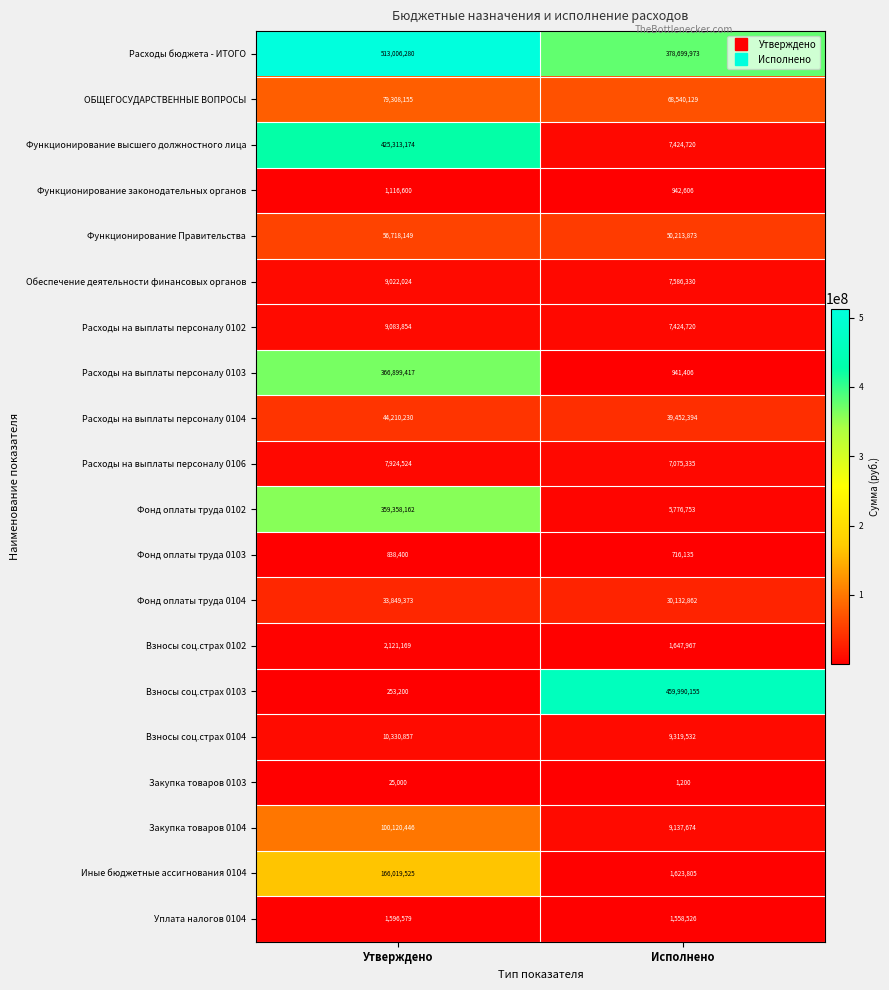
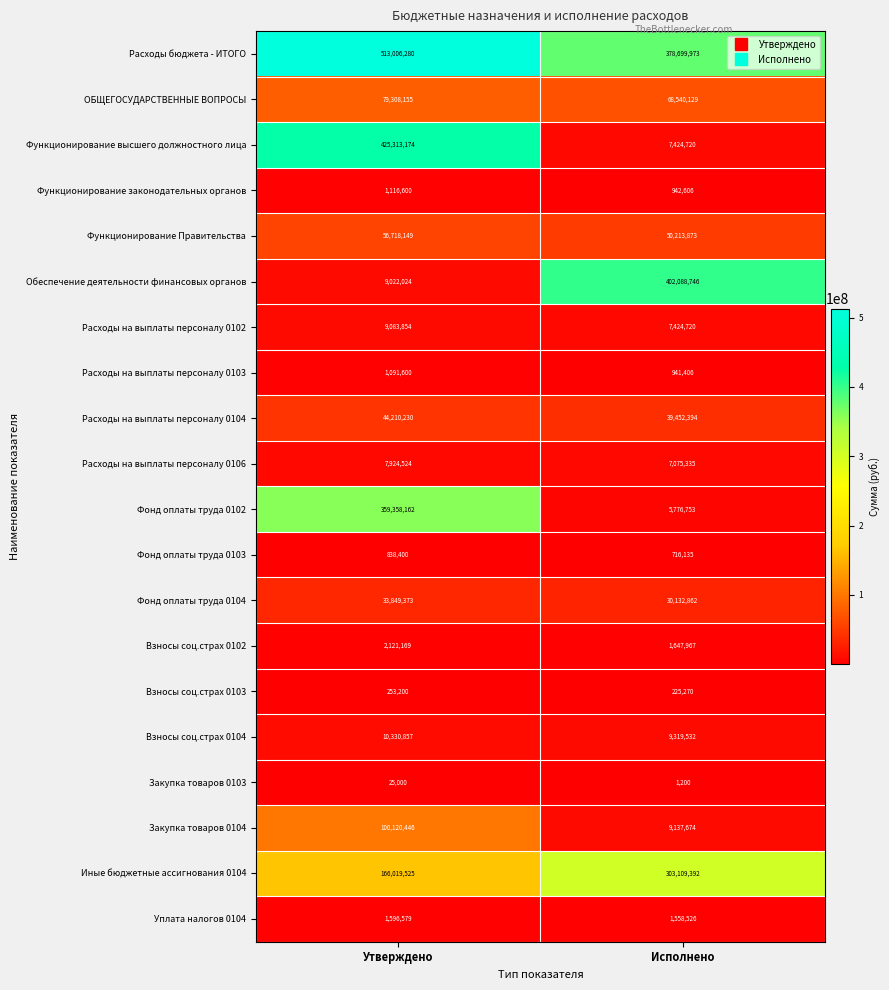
Обеспечение деятельности финансовых органов, Исполнено: 7,586,330 -> 402,088,746
Расходы на выплаты персоналу 0103, Утверждено: 366,899,417 -> 1,091,600
Взносы соц.страх 0103, Исполнено: 459,990,155 -> 225,270
Иные бюджетные ассигнования 0104, Исполнено: 1,623,805 -> 303,109,392
